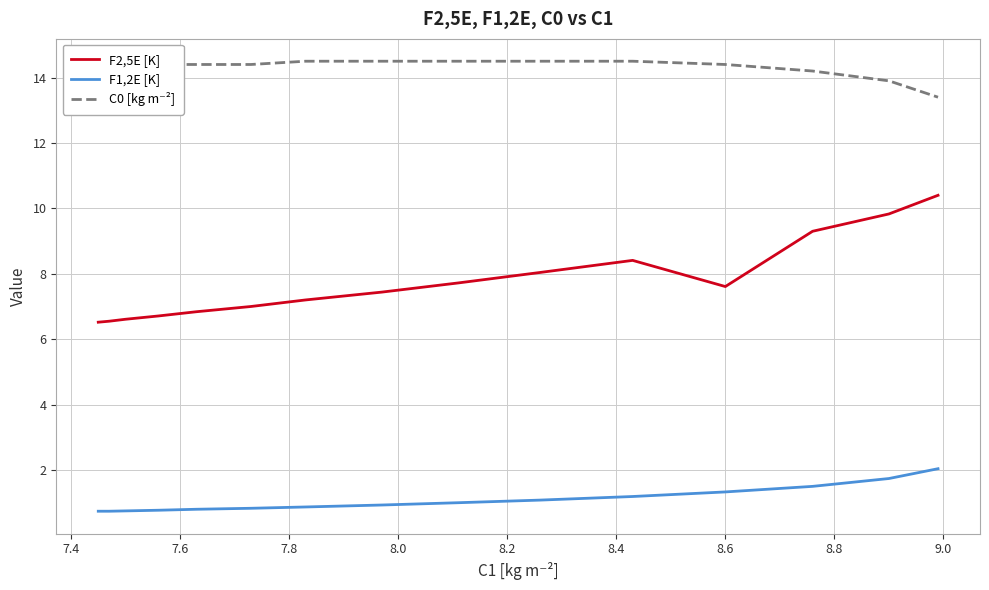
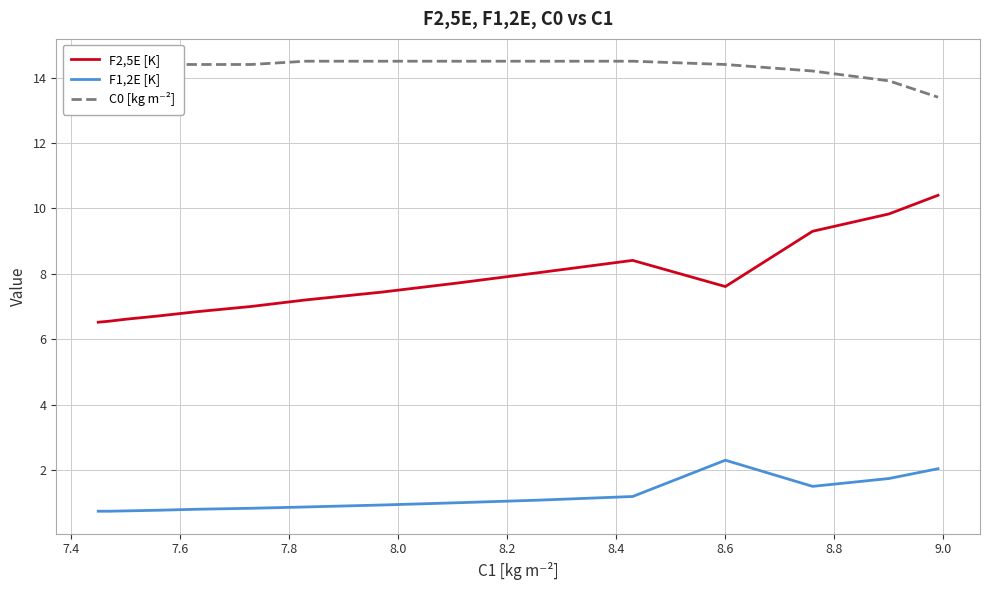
F1,2E [K], 8.6: 1.3 -> 2.3
